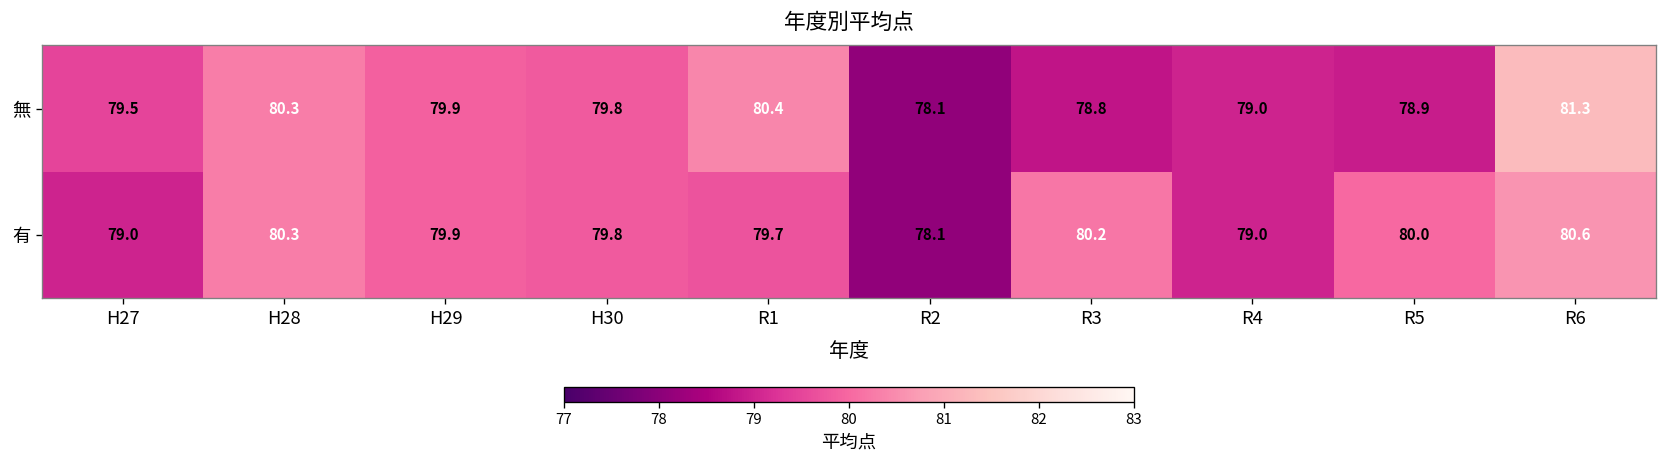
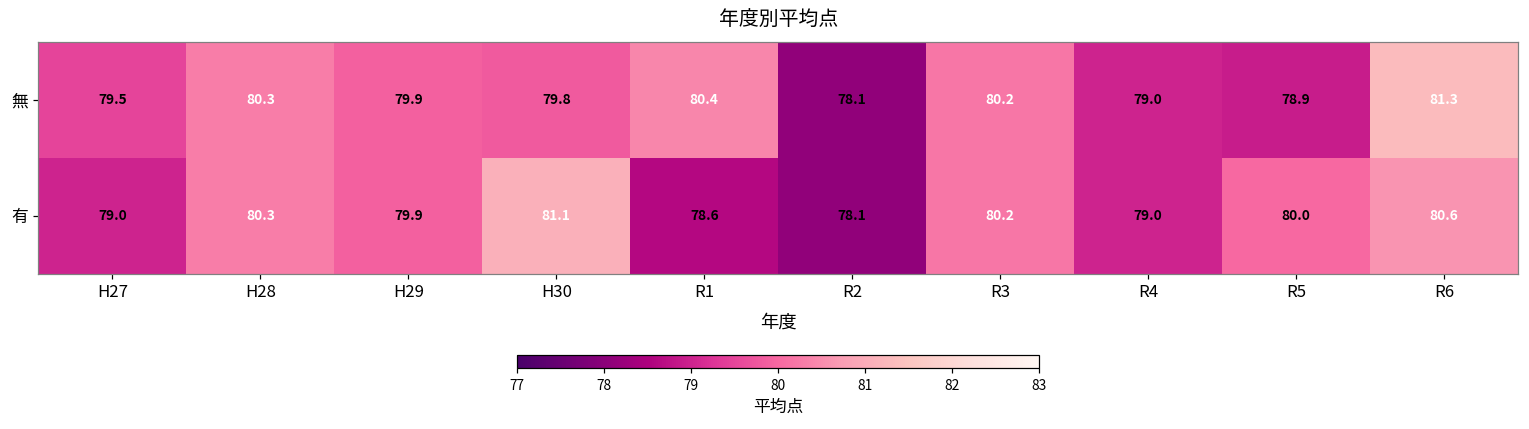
無, R3: 78.8 -> 80.2
有, H30: 79.8 -> 81.1
有, R1: 79.7 -> 78.6
